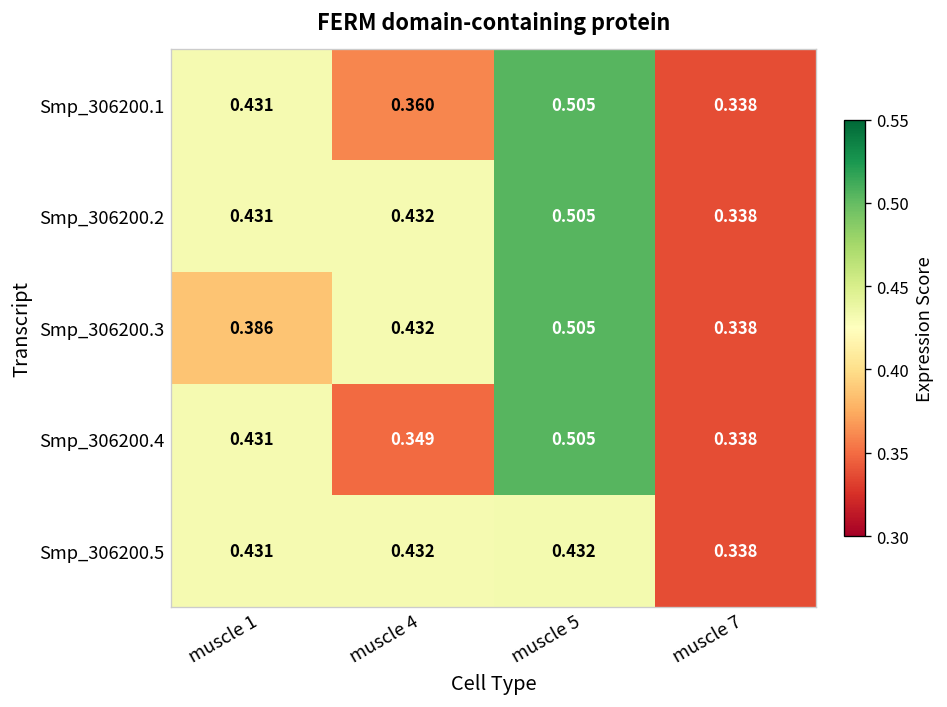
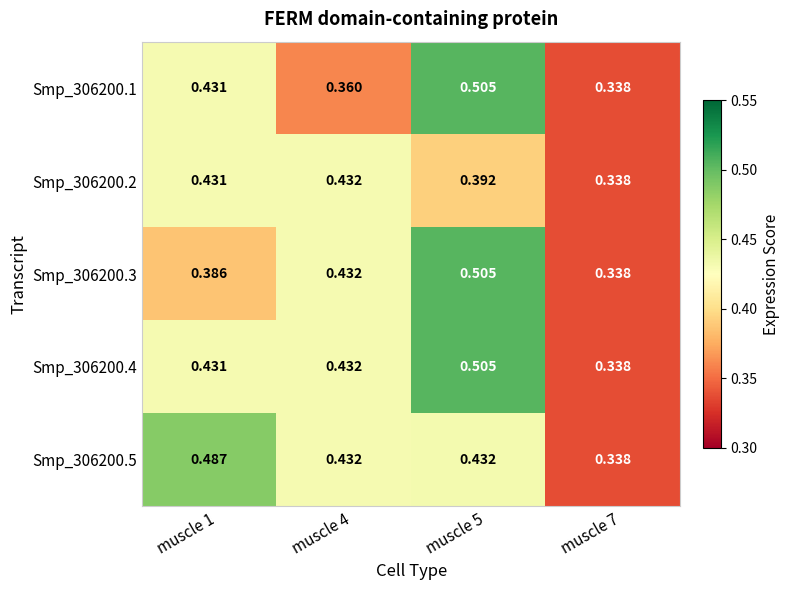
Smp_306200.2, muscle 5: 0.505 -> 0.392
Smp_306200.4, muscle 4: 0.349 -> 0.432
Smp_306200.5, muscle 1: 0.431 -> 0.487
